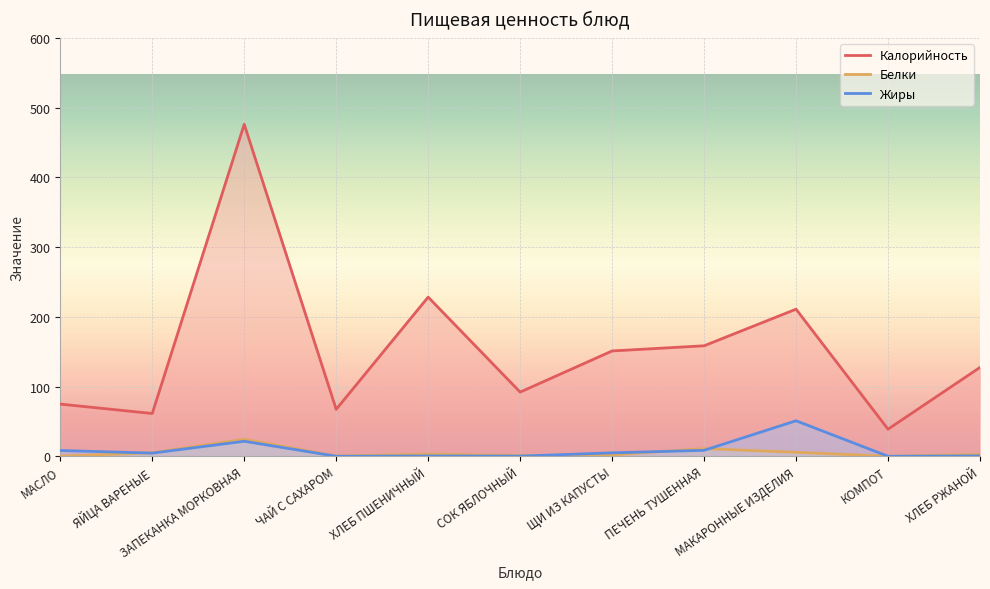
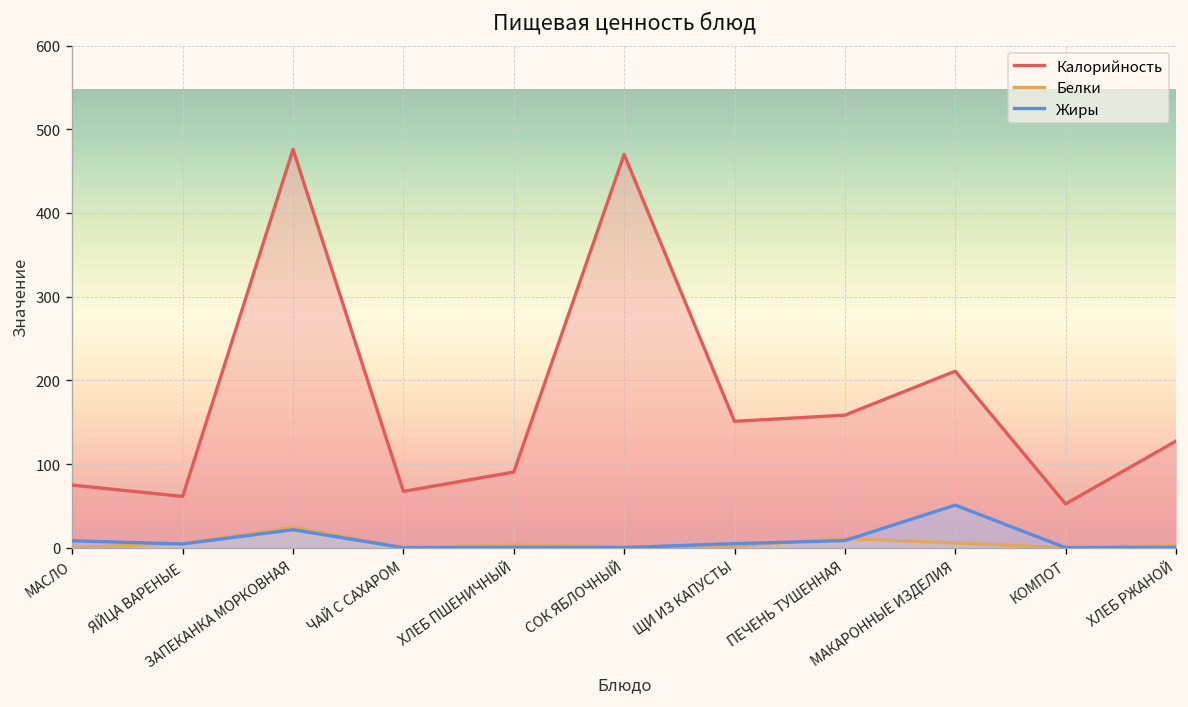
Калорийность, ХЛЕБ ПШЕНИЧНЫЙ: 230 -> 90
Калорийность, СОК ЯБЛОЧНЫЙ: 90 -> 470
Калорийность, КОМПОТ: 40 -> 50
